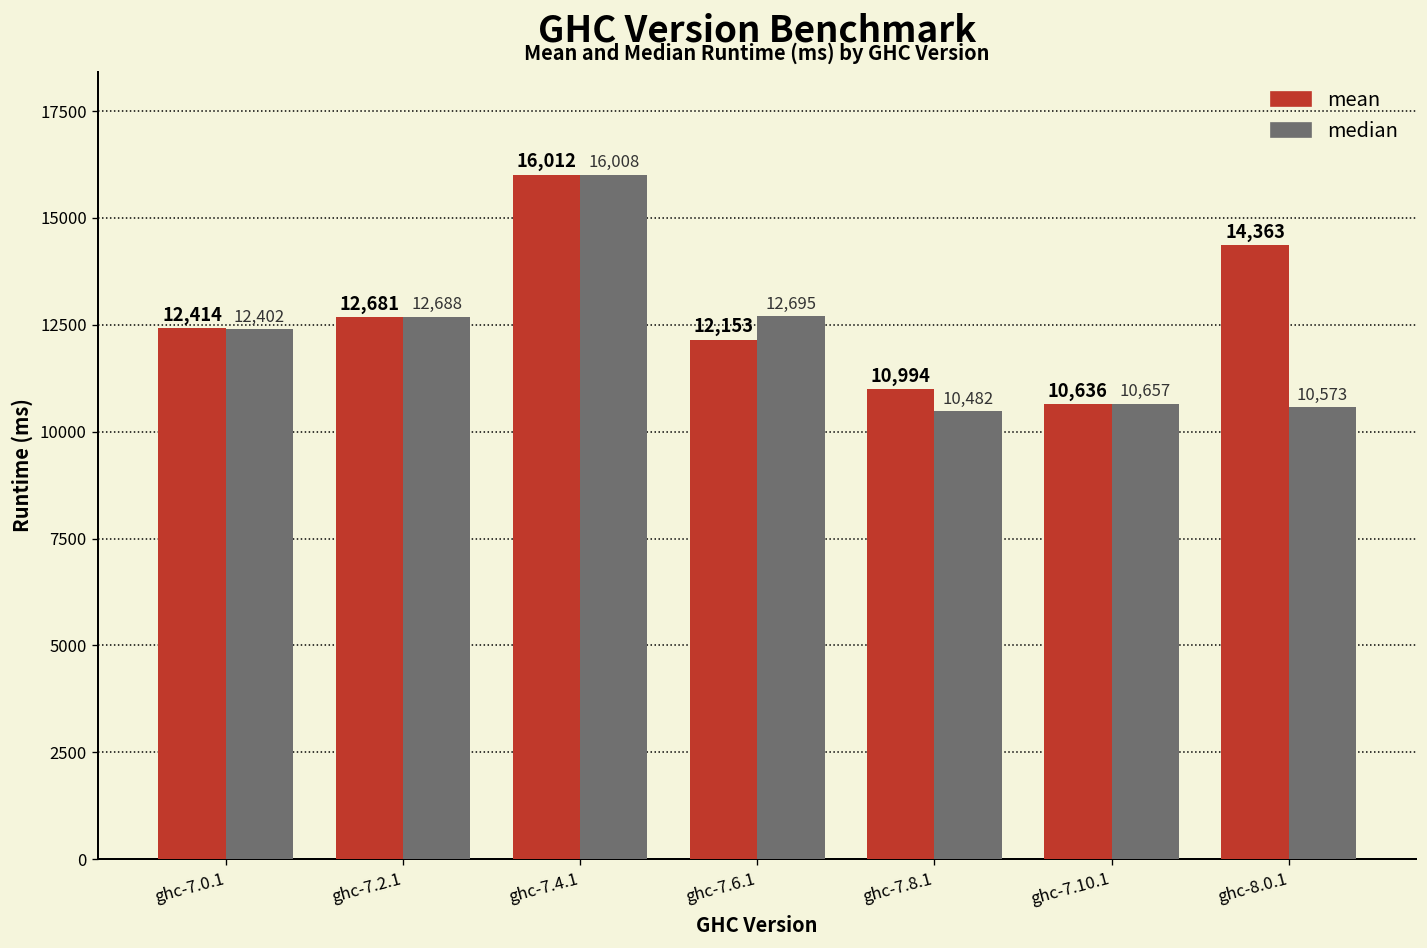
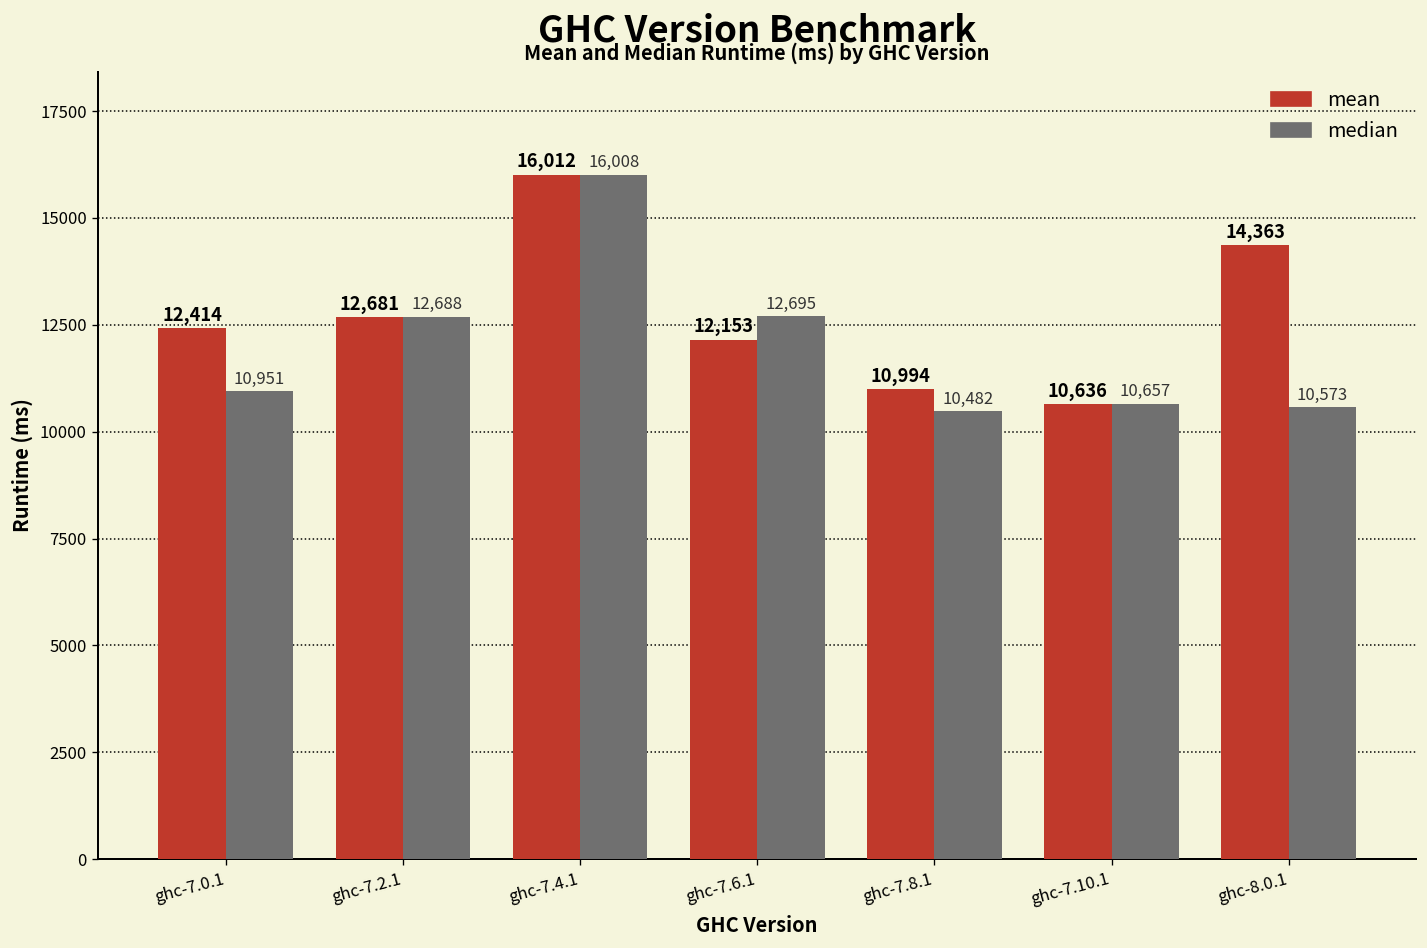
median, ghc-7.0.1: 12,402 -> 10,951
